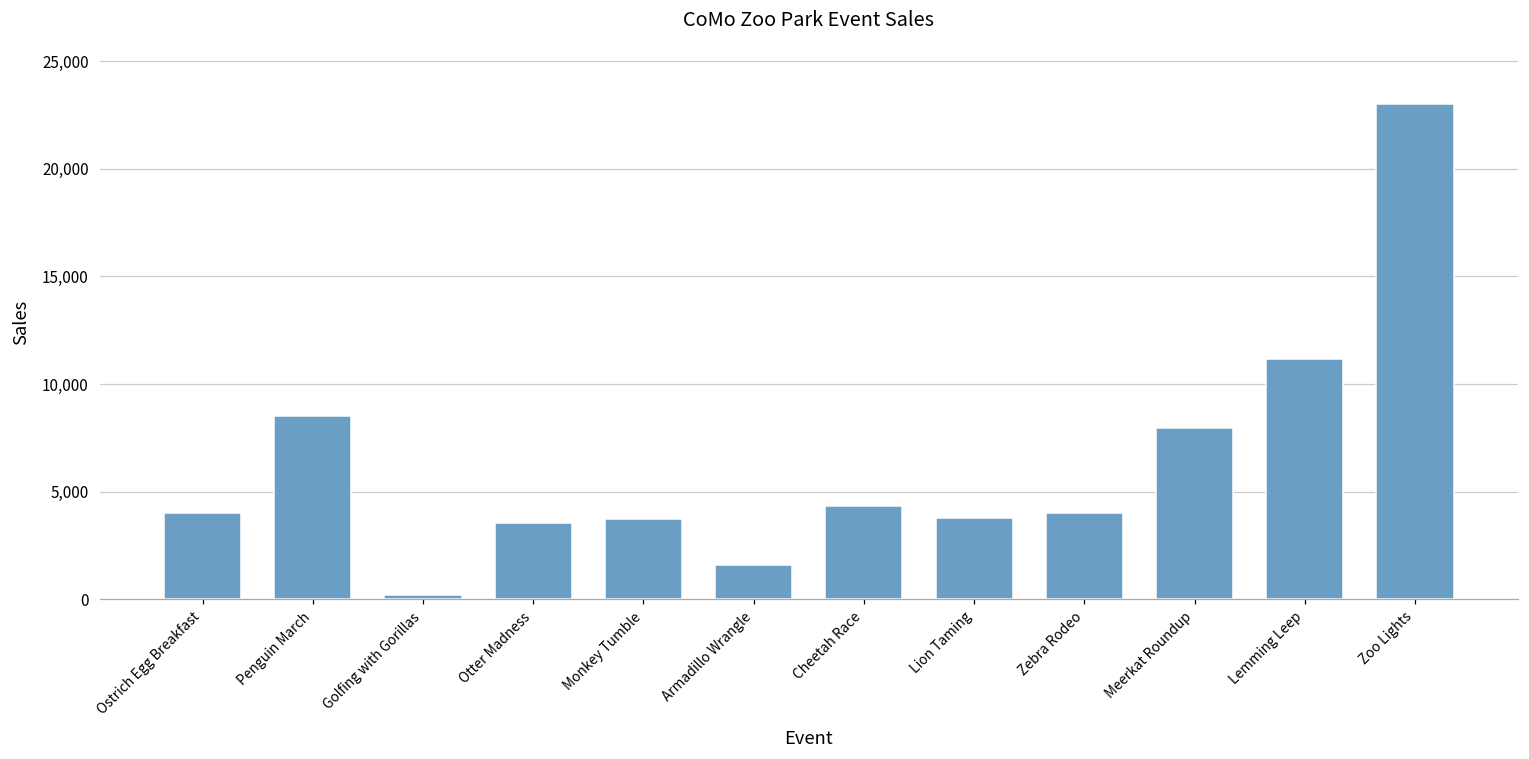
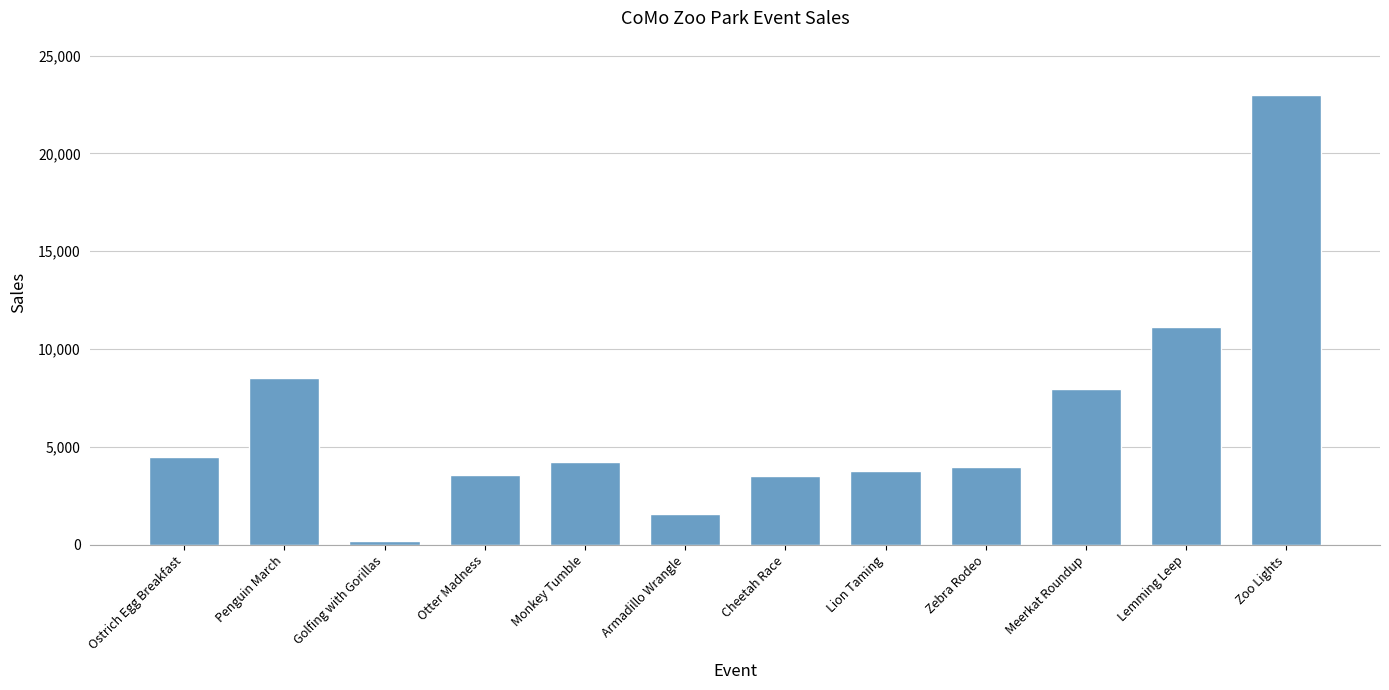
Ostrich Egg Breakfast: 4,000 -> 4,500
Monkey Tumble: 3,800 -> 4,200
Cheetah Race: 4,400 -> 3,500
